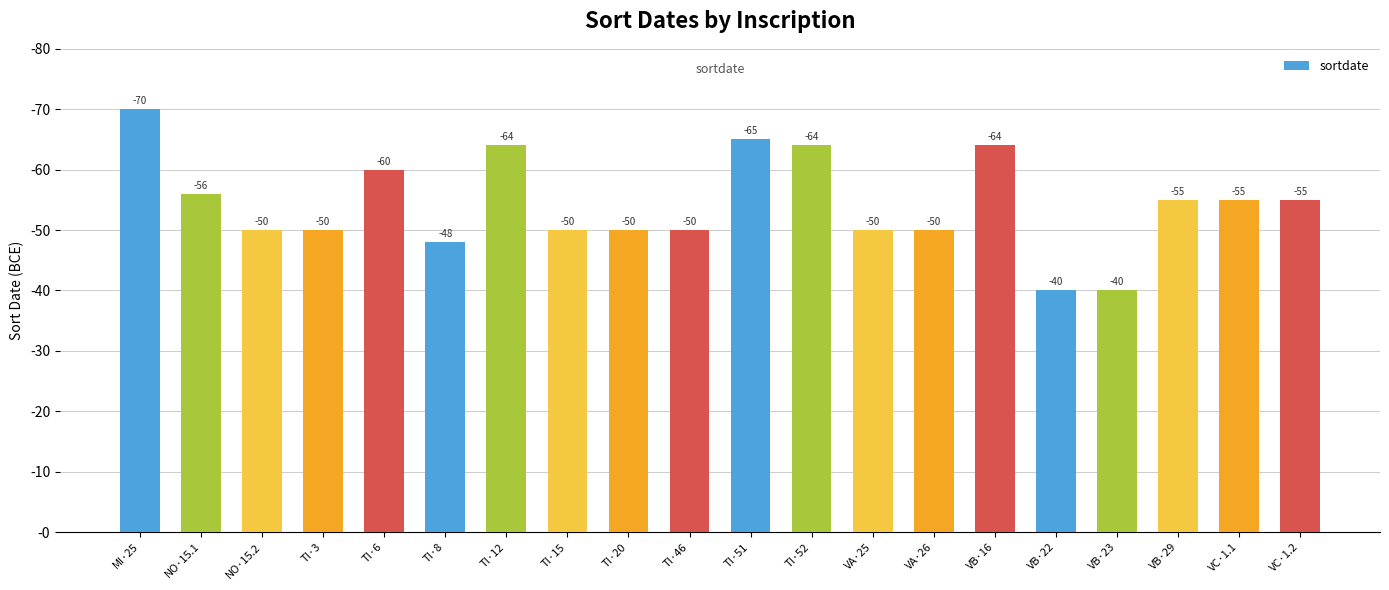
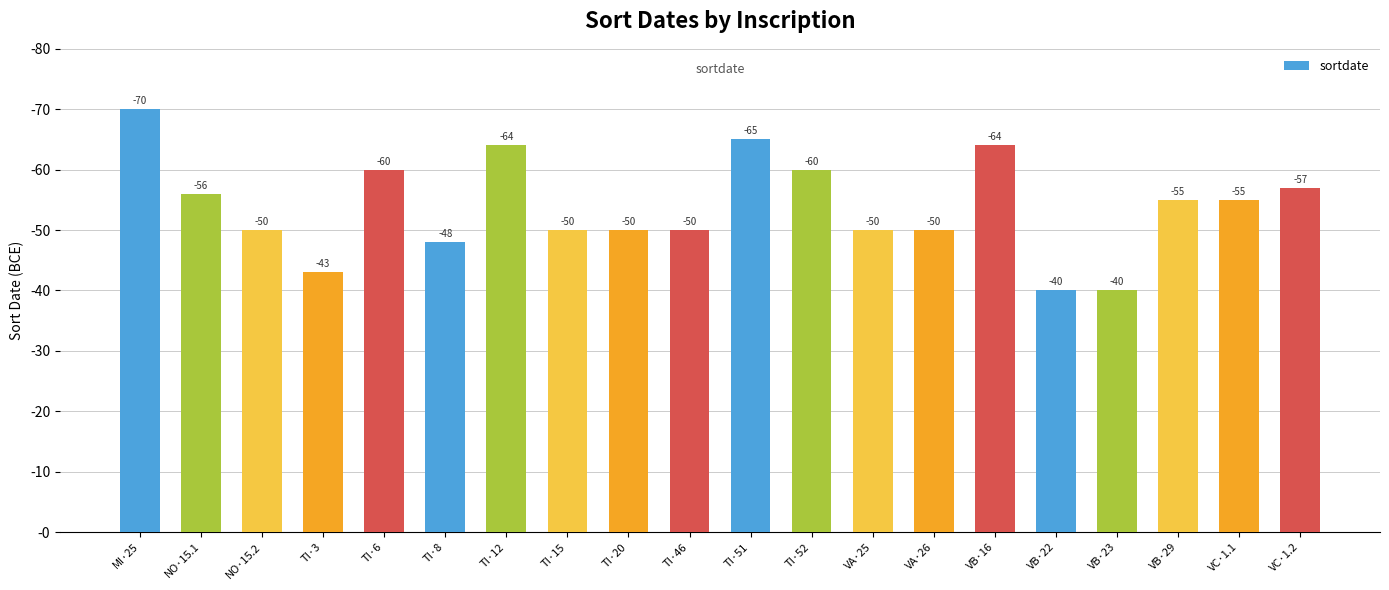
TI·3: -50 -> -43
TI·52: -64 -> -60
VC·1.2: -55 -> -57
